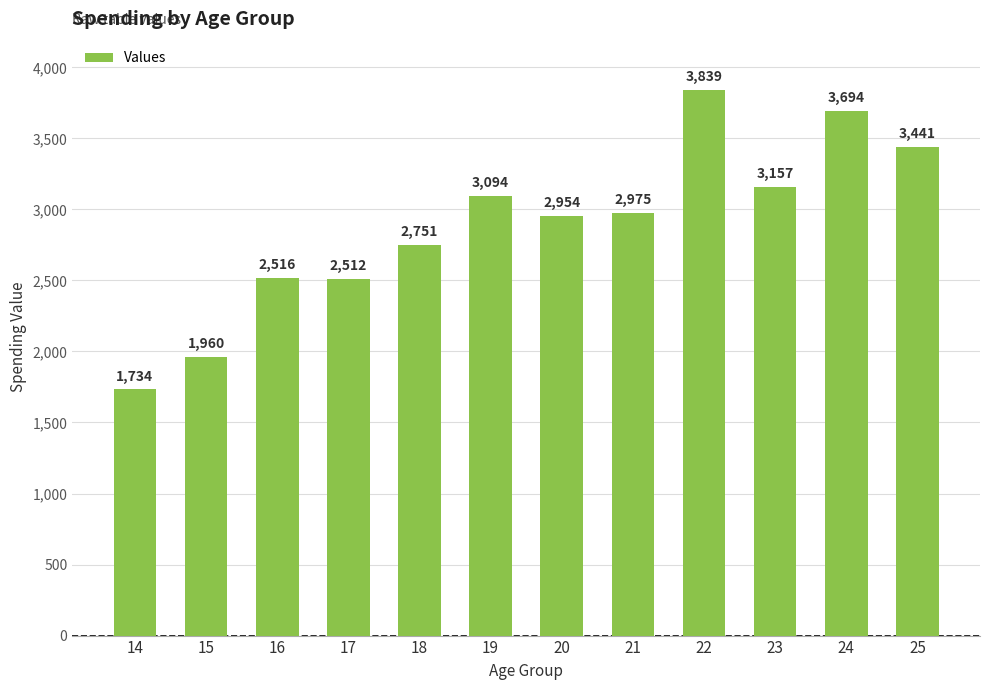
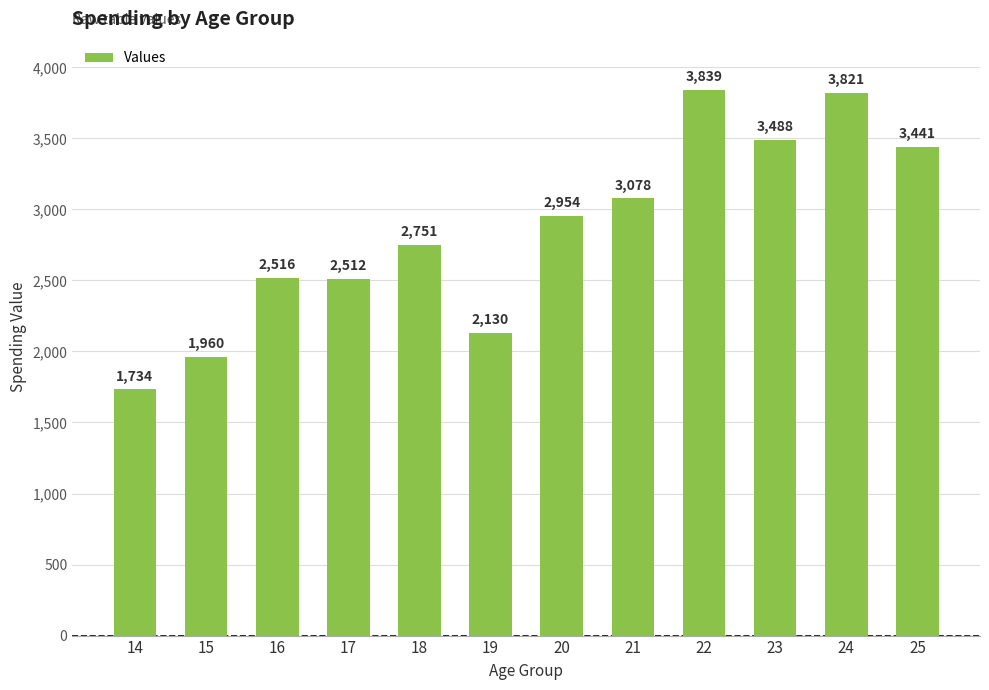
19: 3,094 -> 2,130
21: 2,975 -> 3,078
23: 3,157 -> 3,488
24: 3,694 -> 3,821
